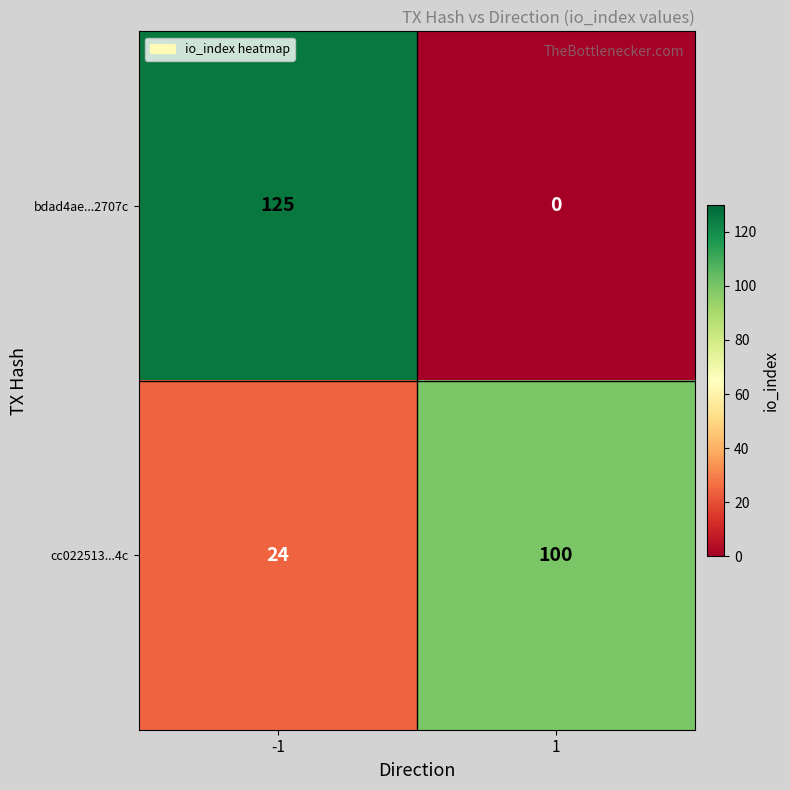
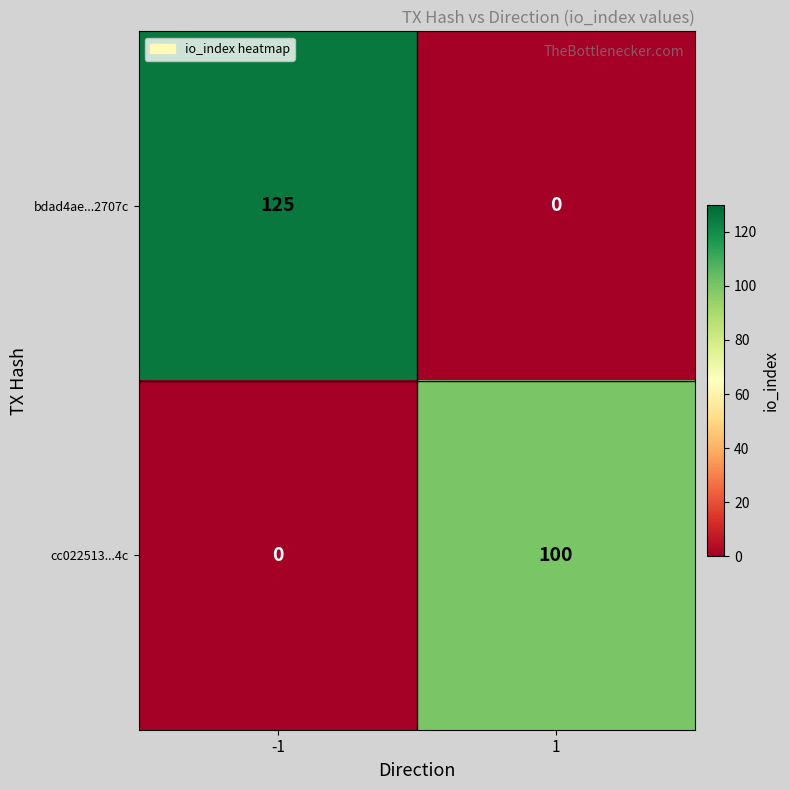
cc022513...4c, -1: 24 -> 0
